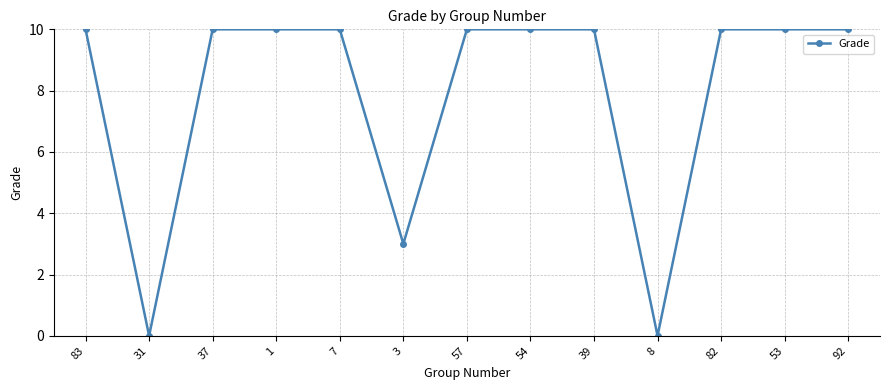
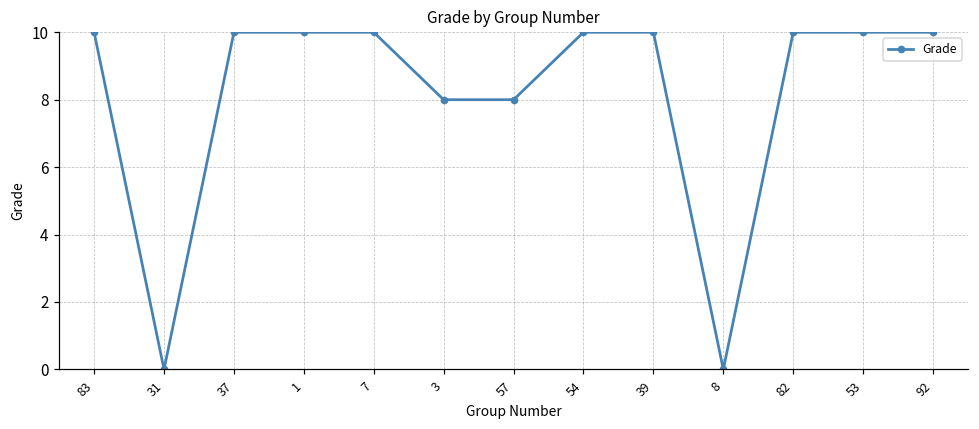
3: 3 -> 8
57: 10 -> 8
